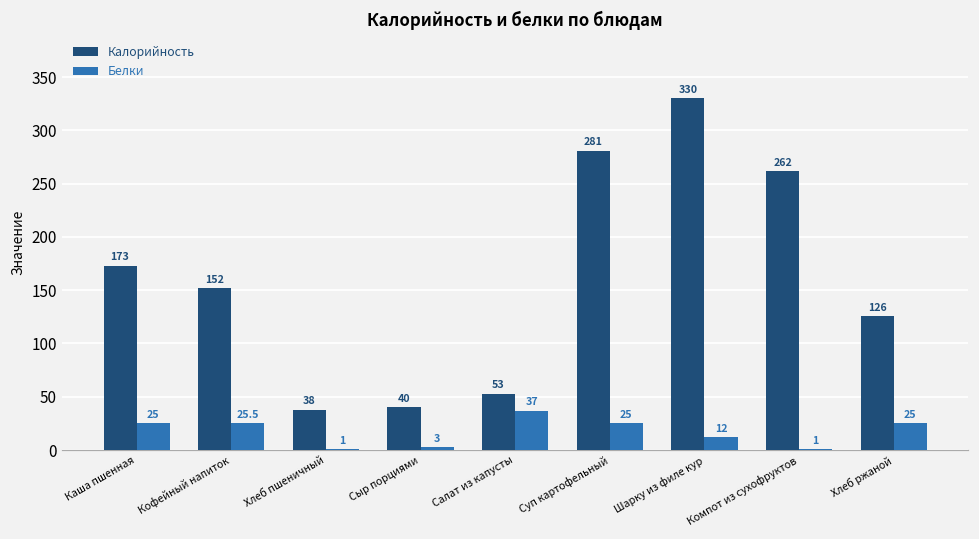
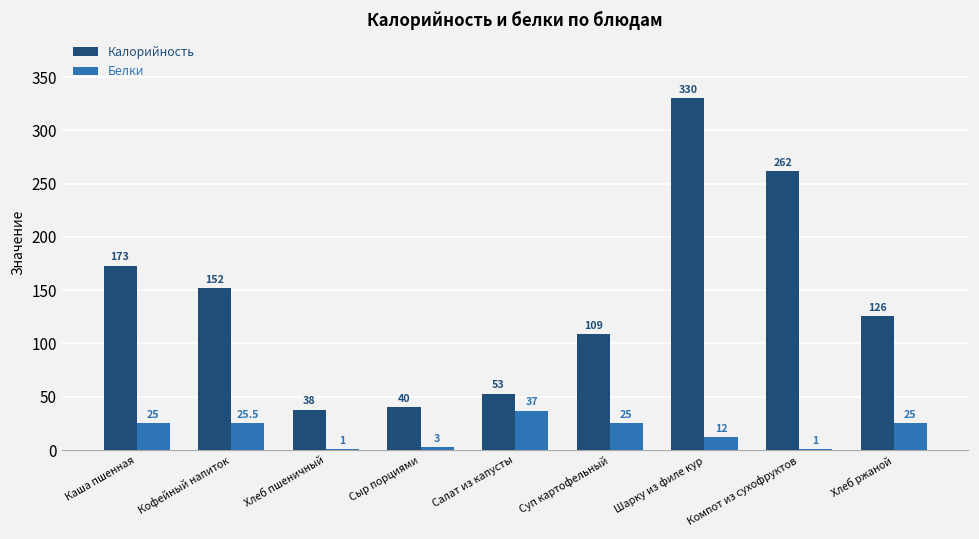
Калорийность, Суп картофельный: 281 -> 109
